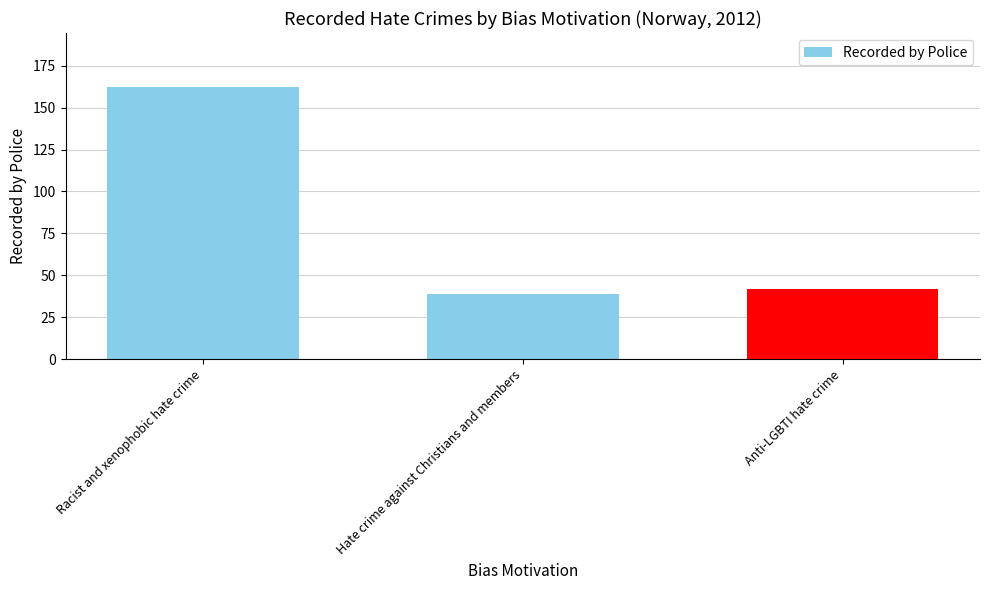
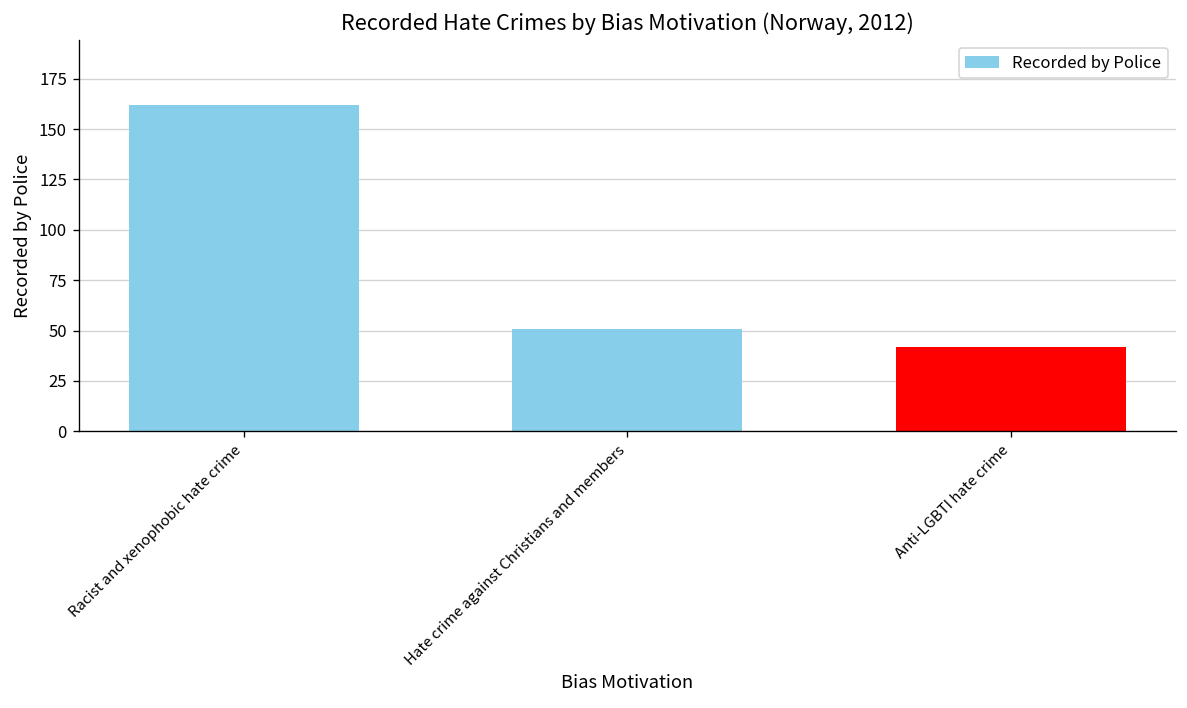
Hate crime against Christians and members: 39 -> 51
